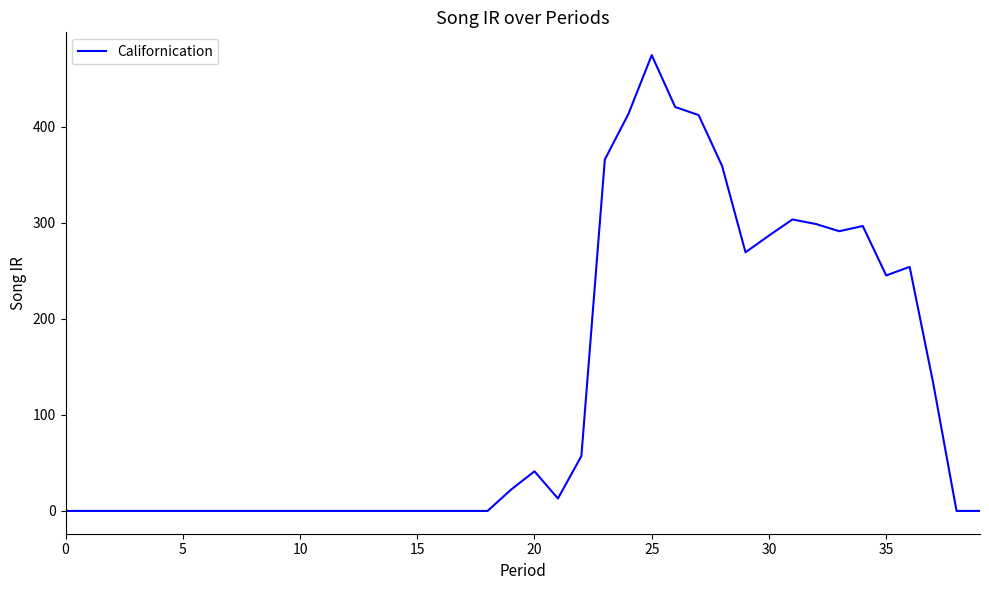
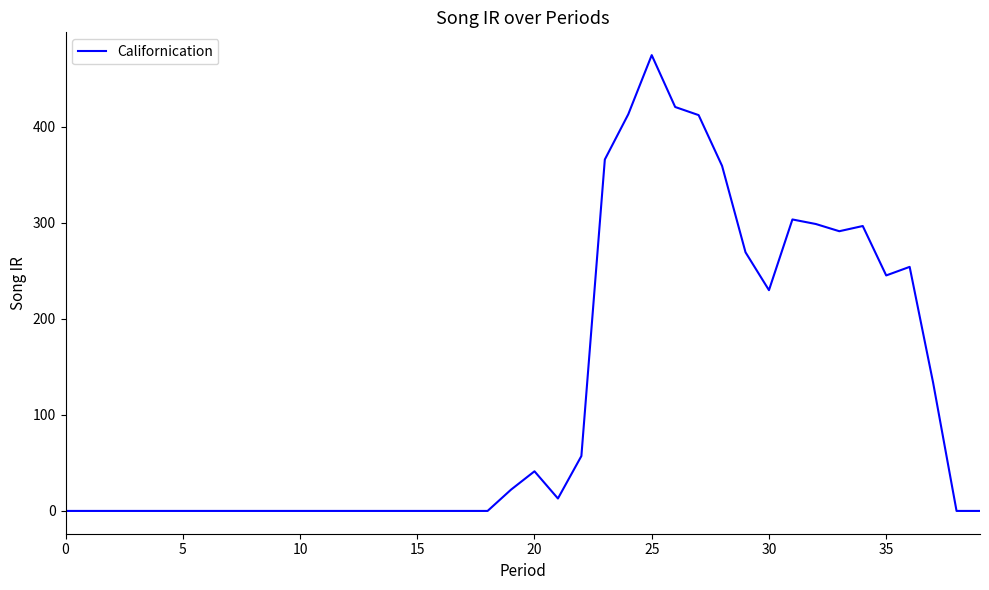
30: 290 -> 230
